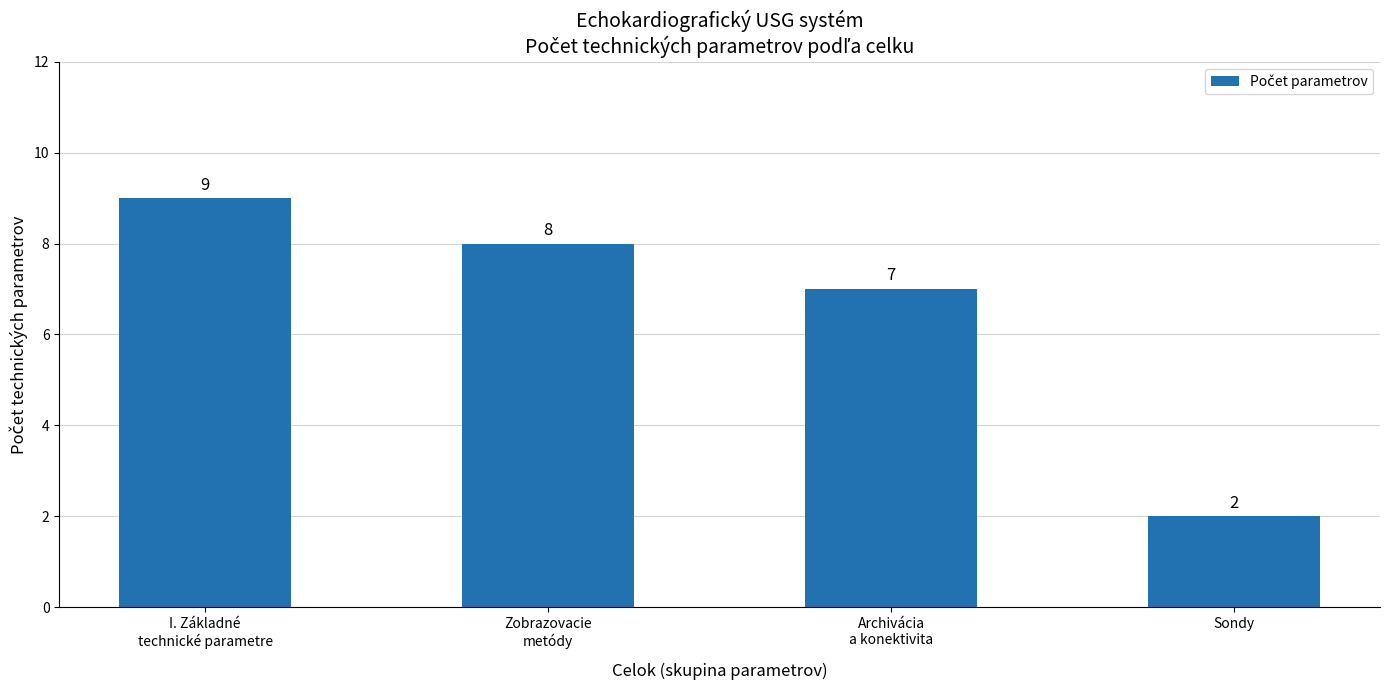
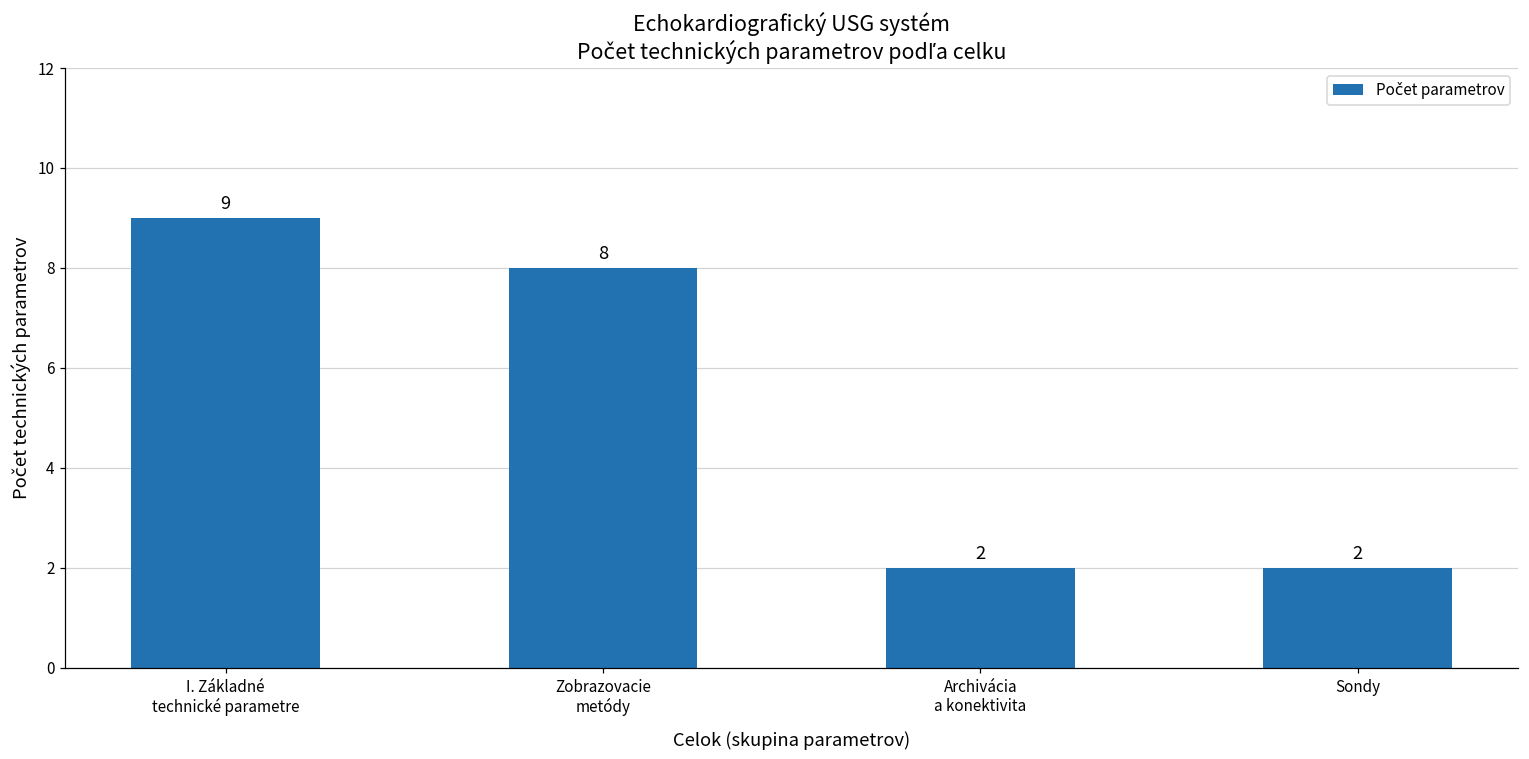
Archivácia a konektivita: 7 -> 2
